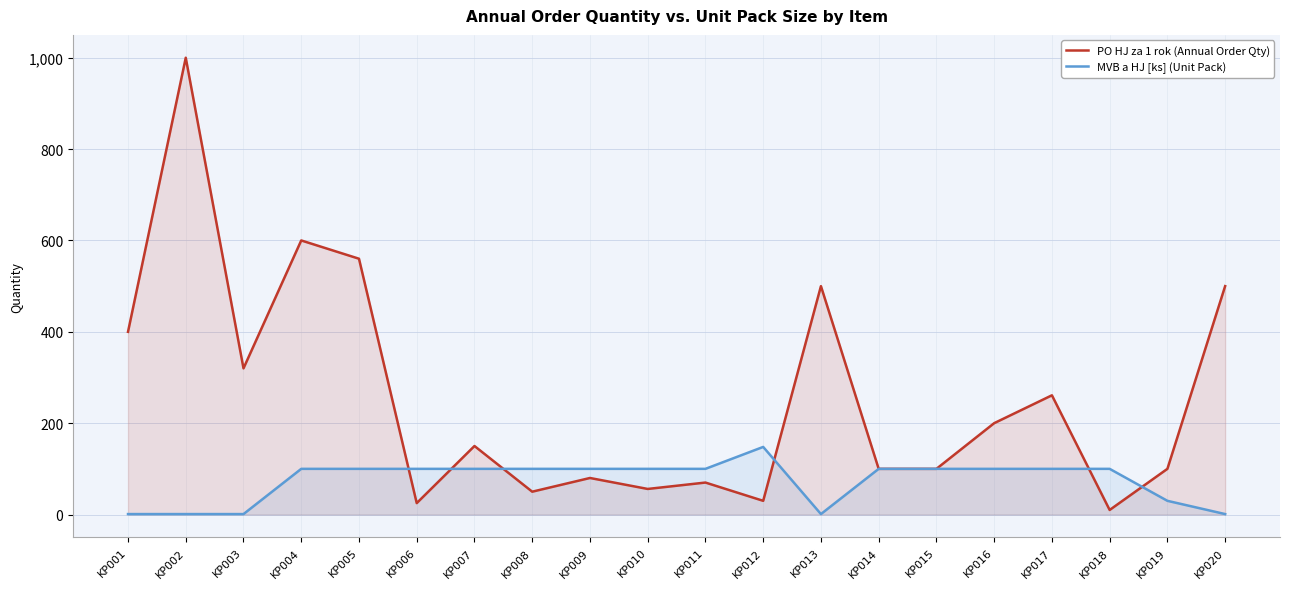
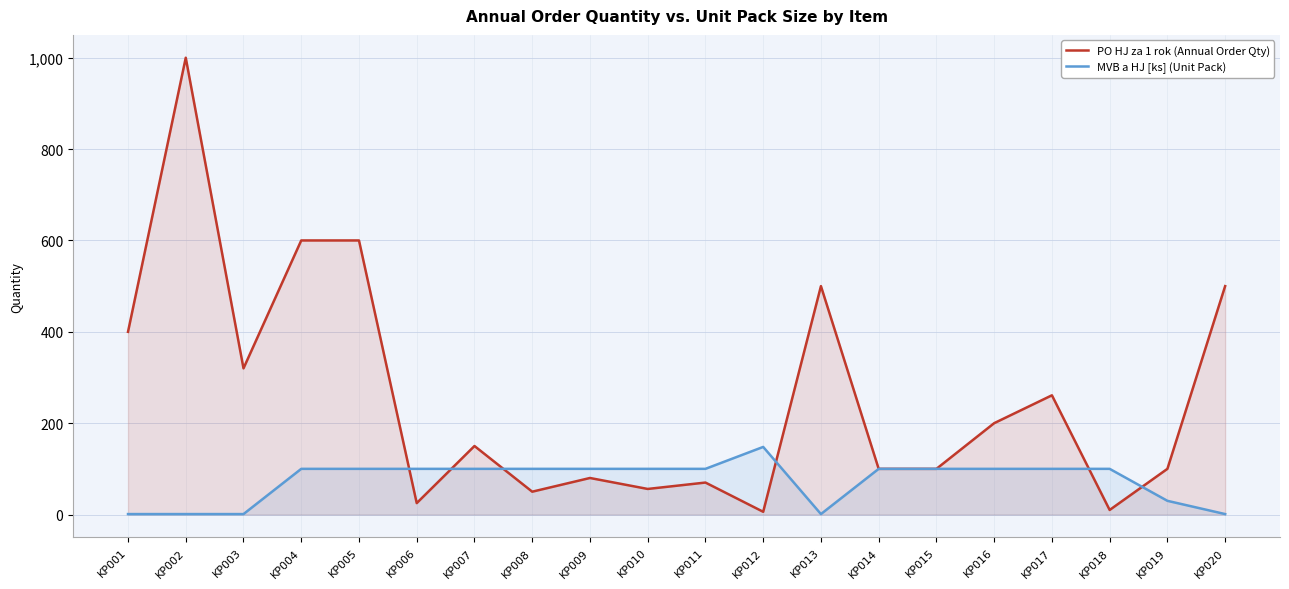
PO HJ za 1 rok (Annual Order Qty), KP005: 560 -> 600
PO HJ za 1 rok (Annual Order Qty), KP012: 30 -> 10
